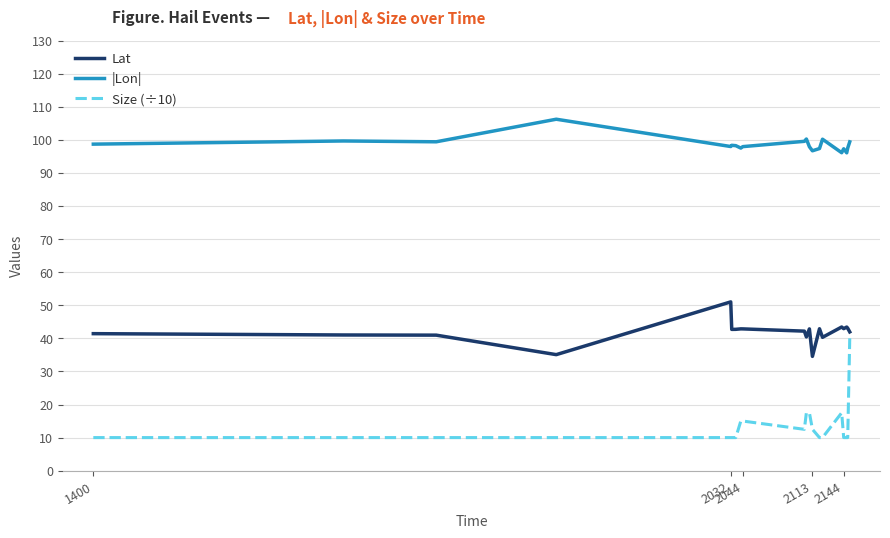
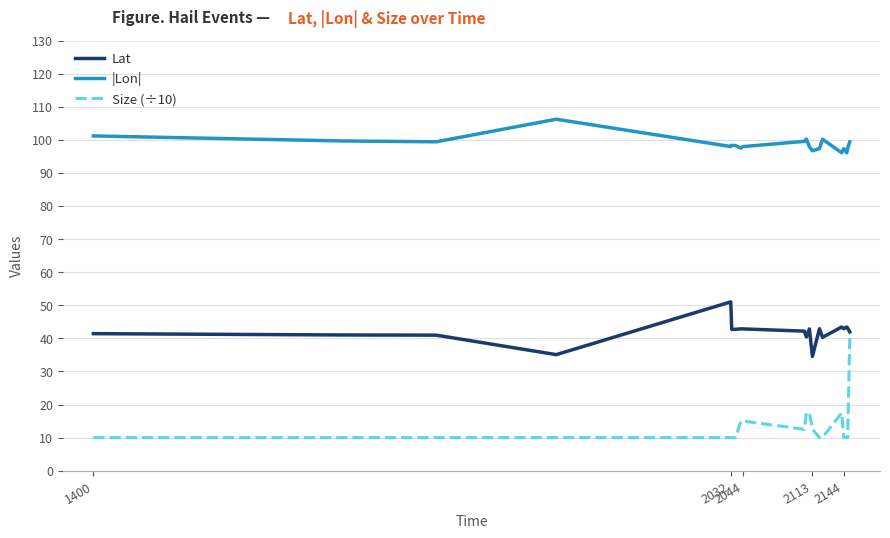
|Lon|, 1400: 99 -> 101
